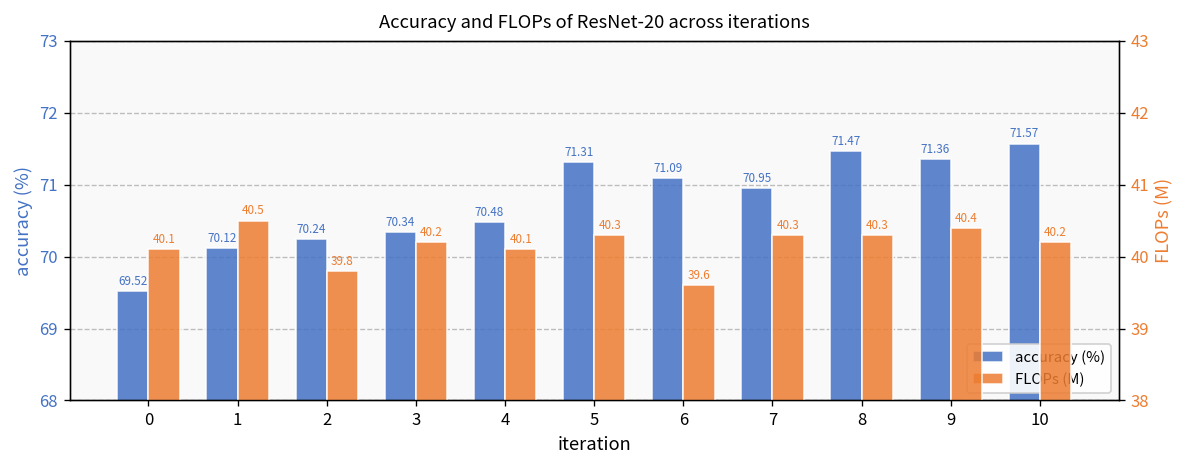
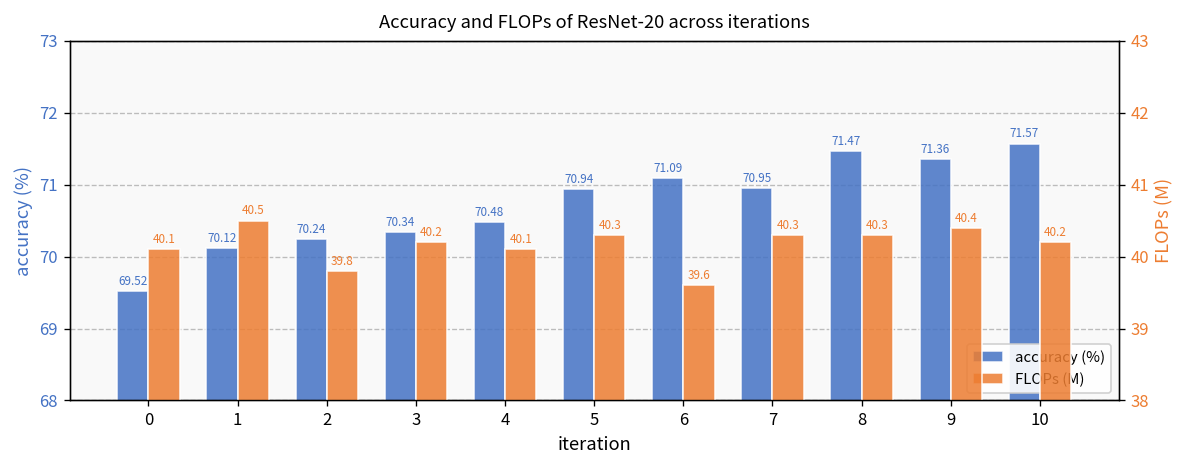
accuracy (%), 5: 71.31 -> 70.94
